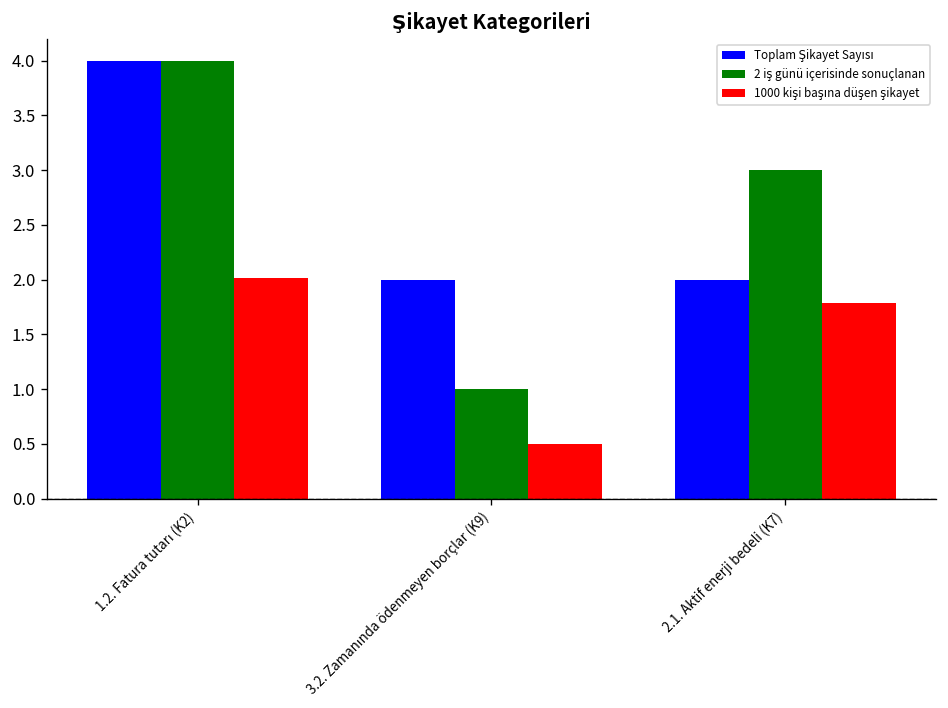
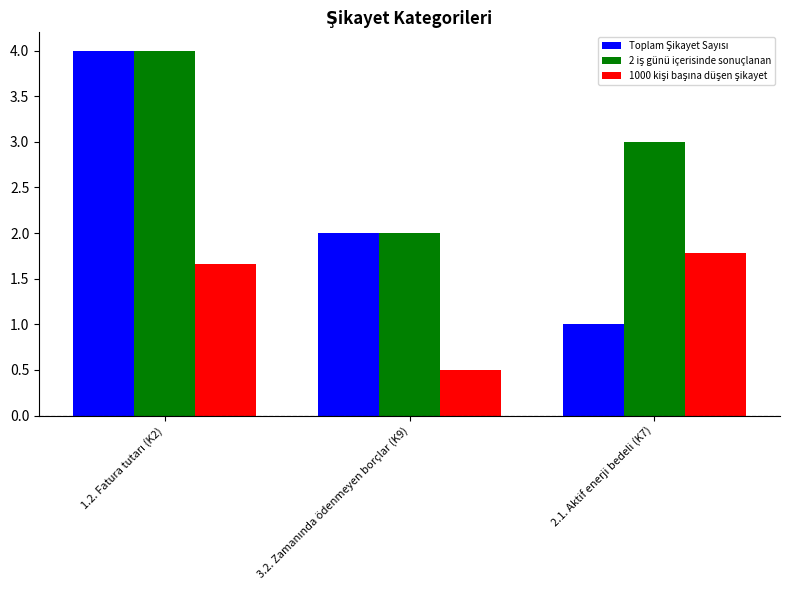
1000 kişi başına düşen şikayet, 1.2. Fatura tutarı (K2): 2.0 -> 1.7
2 iş günü içerisinde sonuçlanan, 3.2. Zamanında ödenmeyen borçlar (K9): 1 -> 2
Toplam Şikayet Sayısı, 2.1. Aktif enerji bedeli (K7): 2 -> 1
